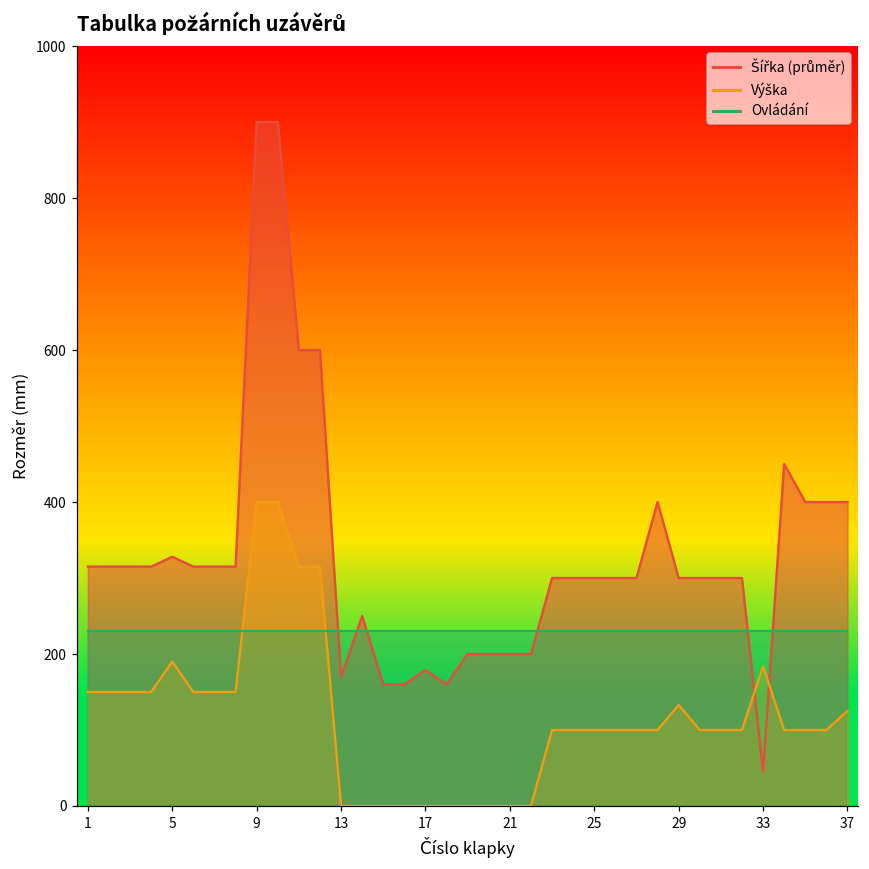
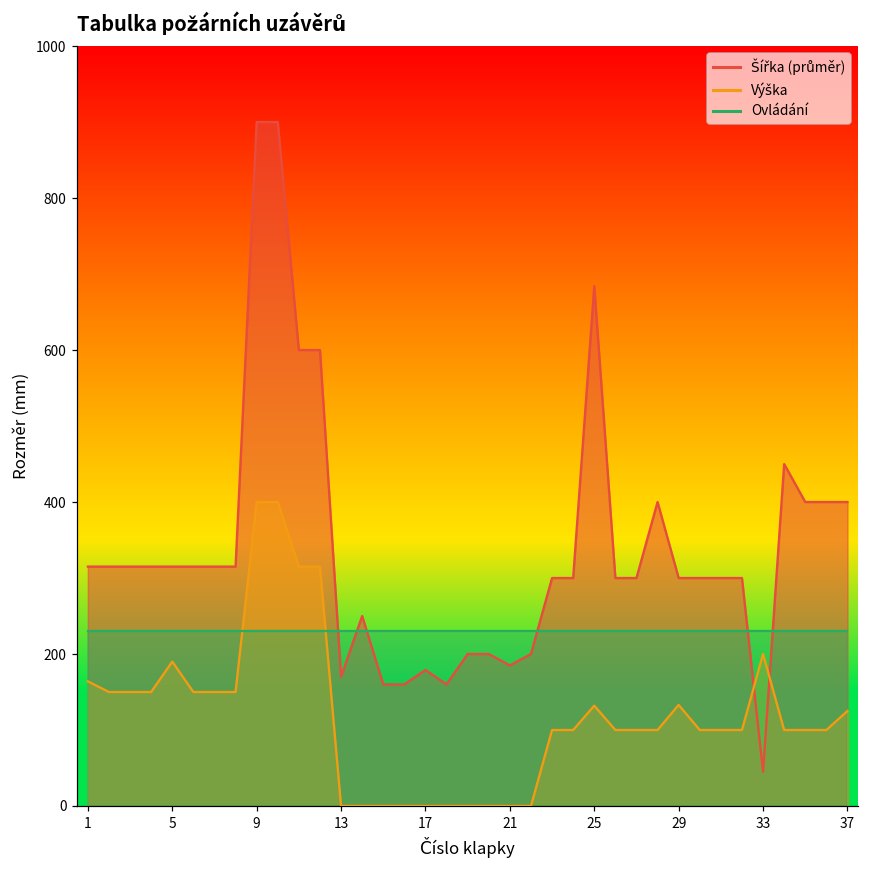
Výška, 1: 150 -> 160
Šířka (průměr), 5: 330 -> 320
Šířka (průměr), 21: 200 -> 190
Šířka (průměr), 25: 300 -> 680
Výška, 25: 100 -> 130
Výška, 33: 180 -> 200
